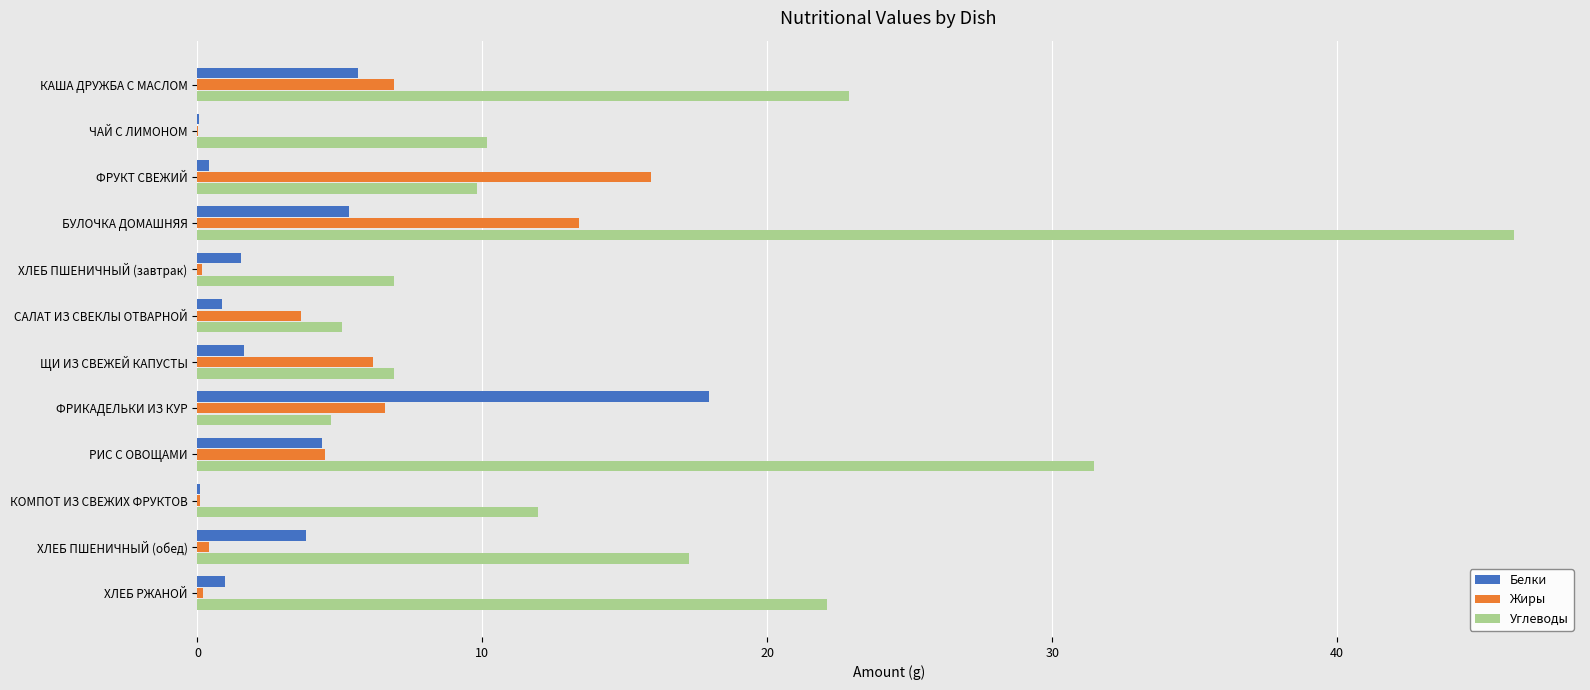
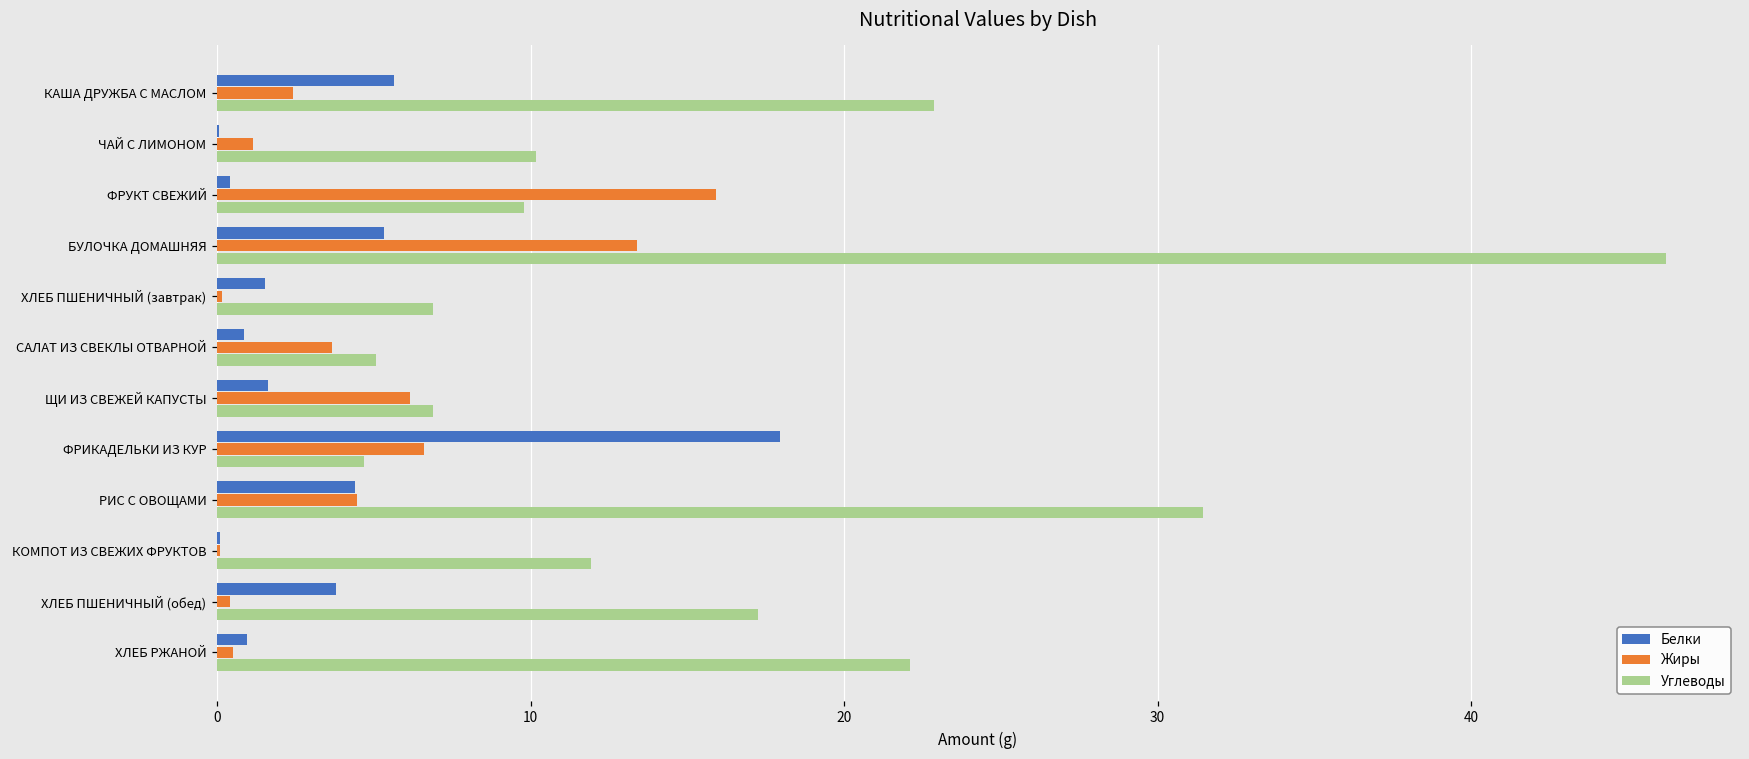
Жиры, КАША ДРУЖБА С МАСЛОМ: 6.9 -> 2.4
Жиры, ЧАЙ С ЛИМОНОМ: 0.0 -> 1.1
Жиры, ХЛЕБ РЖАНОЙ: 0.2 -> 0.5
